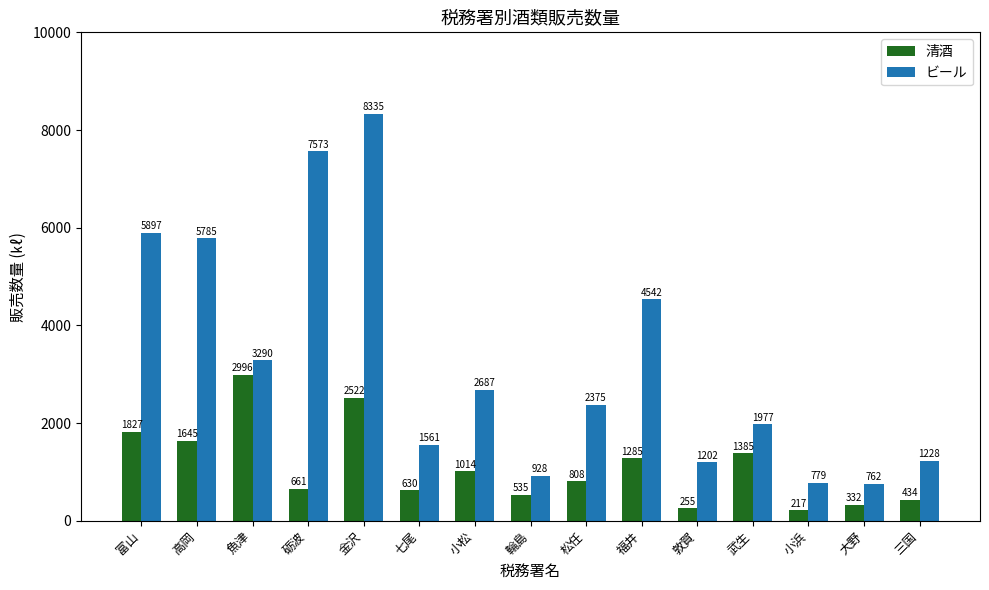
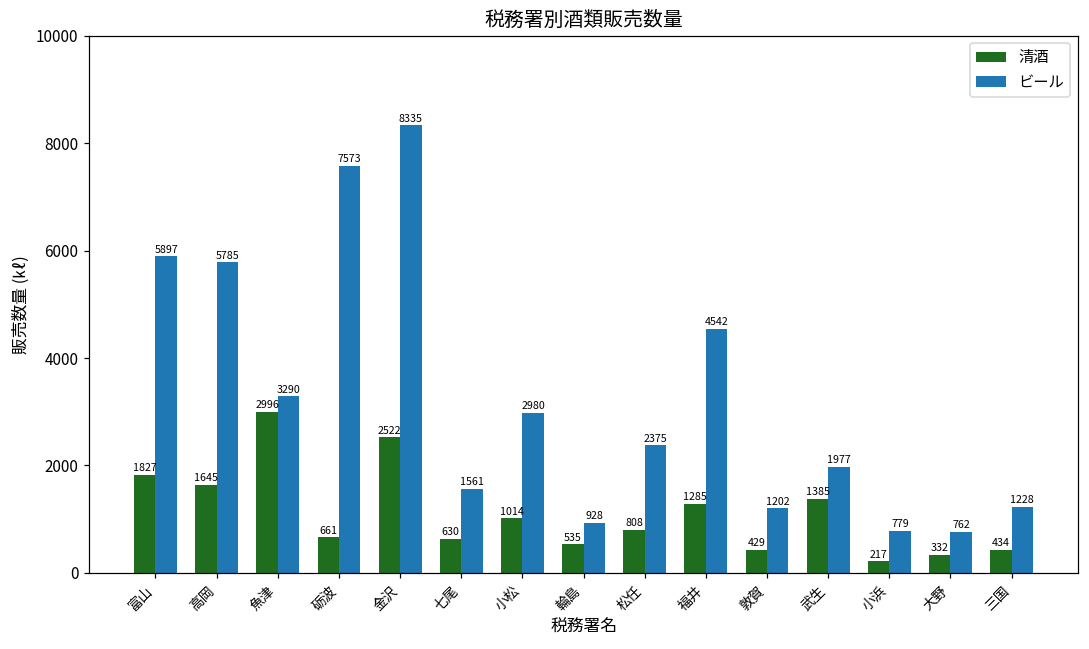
ビール, 小松: 2687 -> 2980
清酒, 敦賀: 255 -> 429
